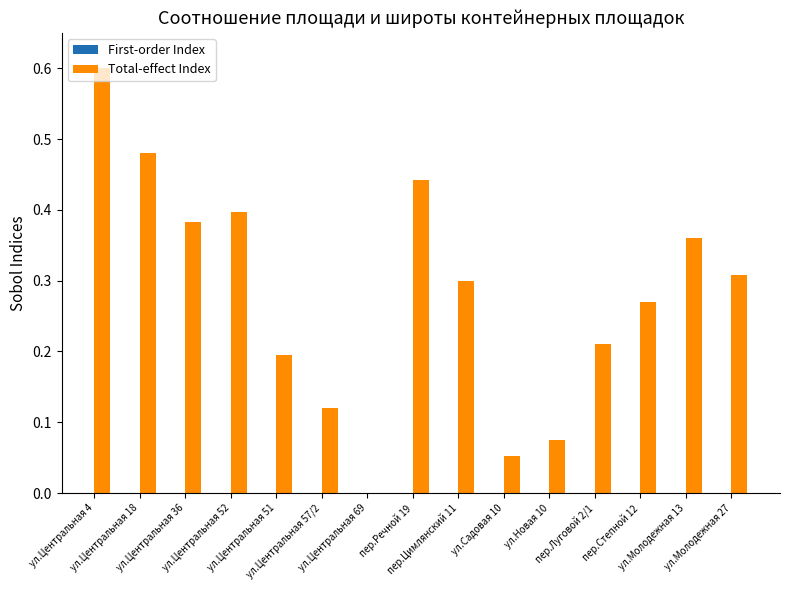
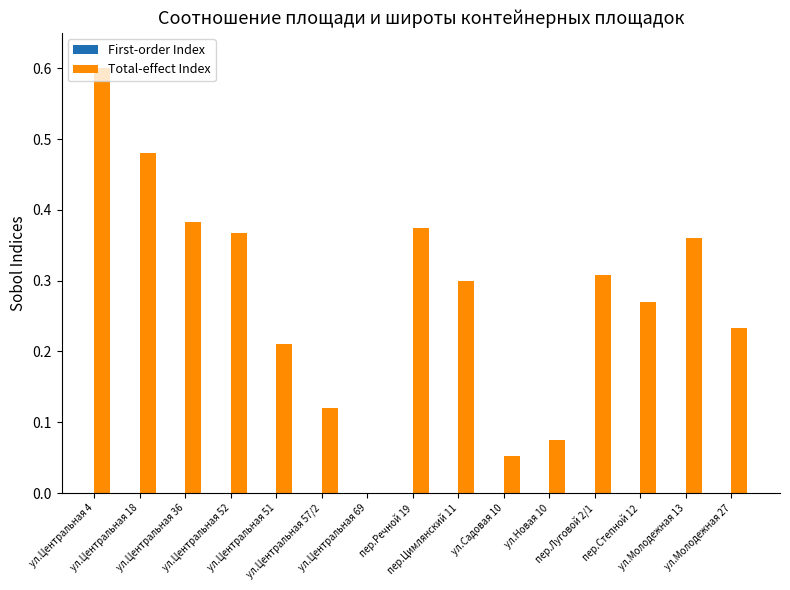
ул.Центральная 52: 0.40 -> 0.37
ул.Центральная 51: 0.20 -> 0.21
пер.Речной 19: 0.44 -> 0.38
пер.Луговой 2/1: 0.21 -> 0.31
ул.Молодежная 27: 0.31 -> 0.23
